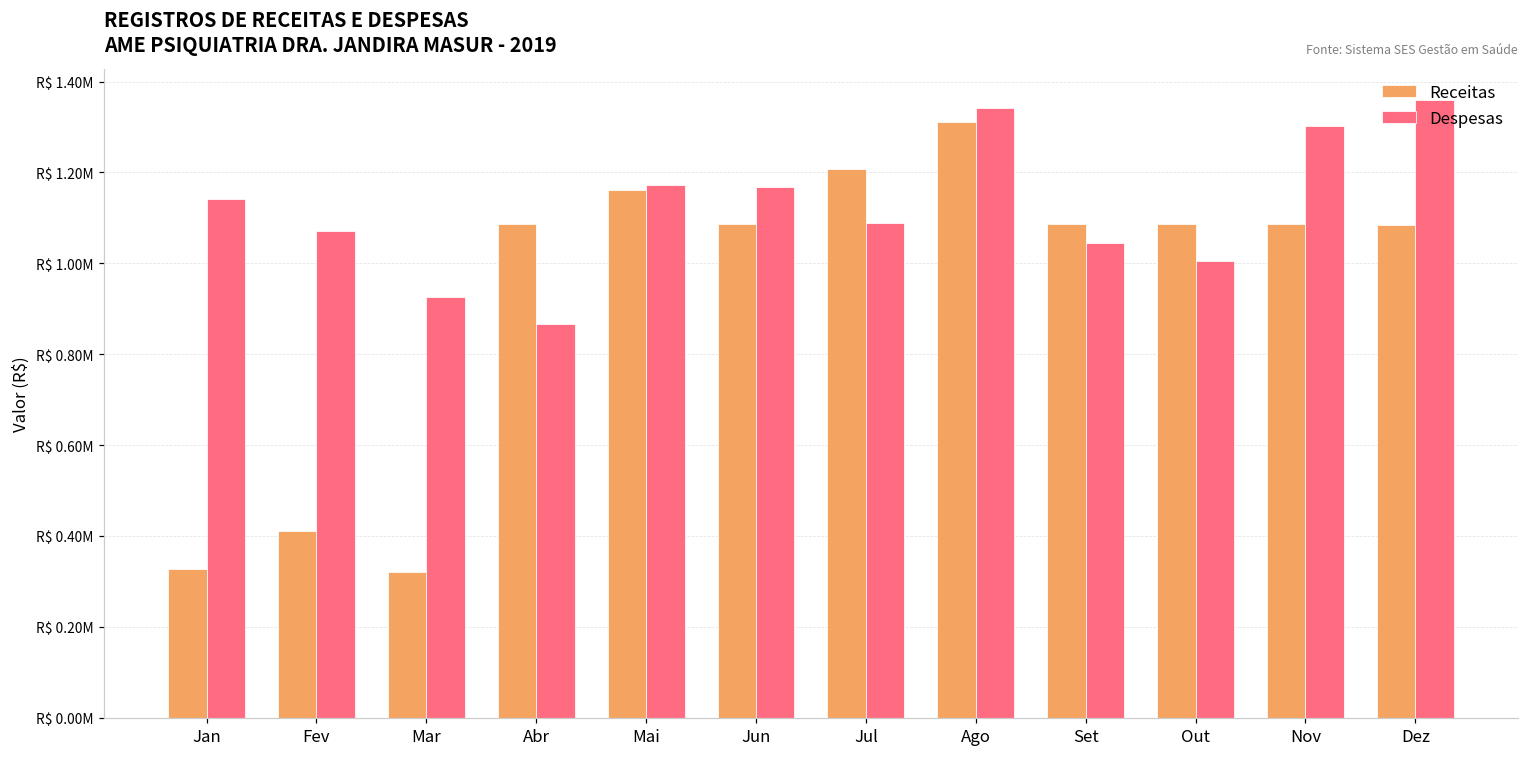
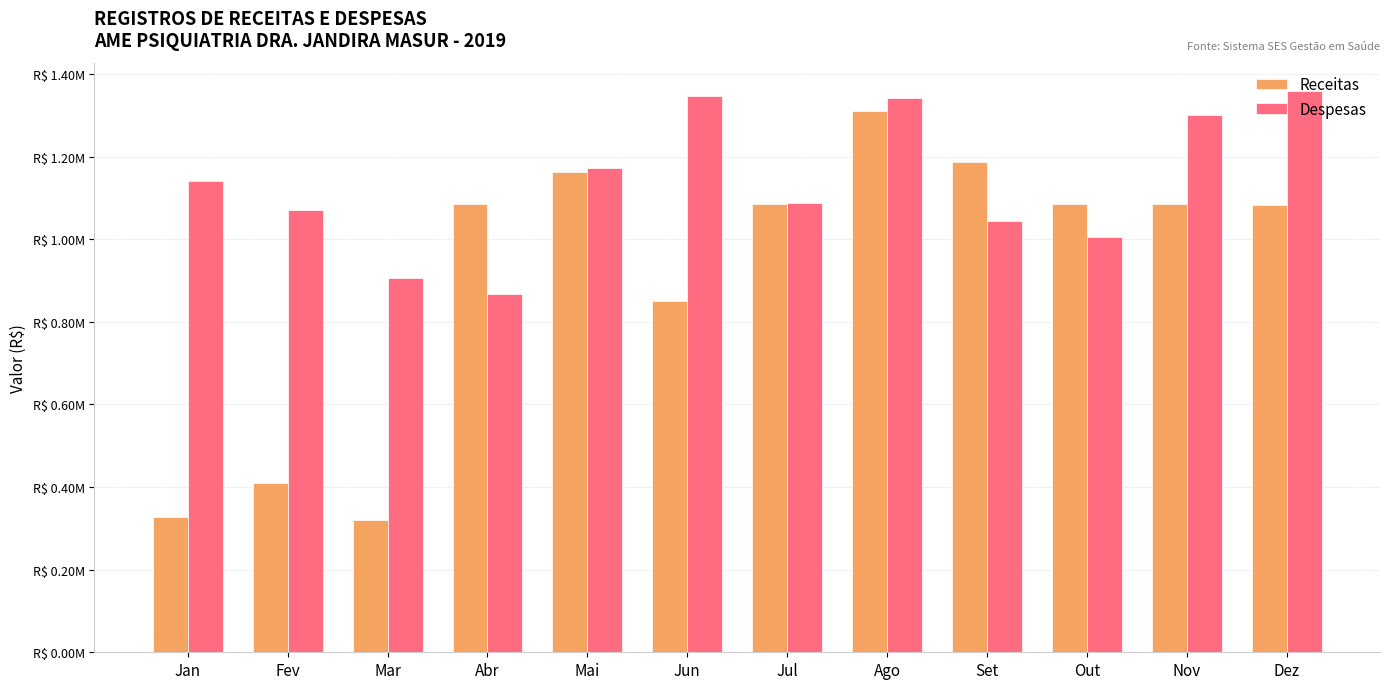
Despesas, Mar: R$ 930000 -> R$ 910000
Receitas, Jun: R$ 1090000 -> R$ 850000
Despesas, Jun: R$ 1170000 -> R$ 1350000
Receitas, Jul: R$ 1210000 -> R$ 1090000
Receitas, Set: R$ 1090000 -> R$ 1190000
